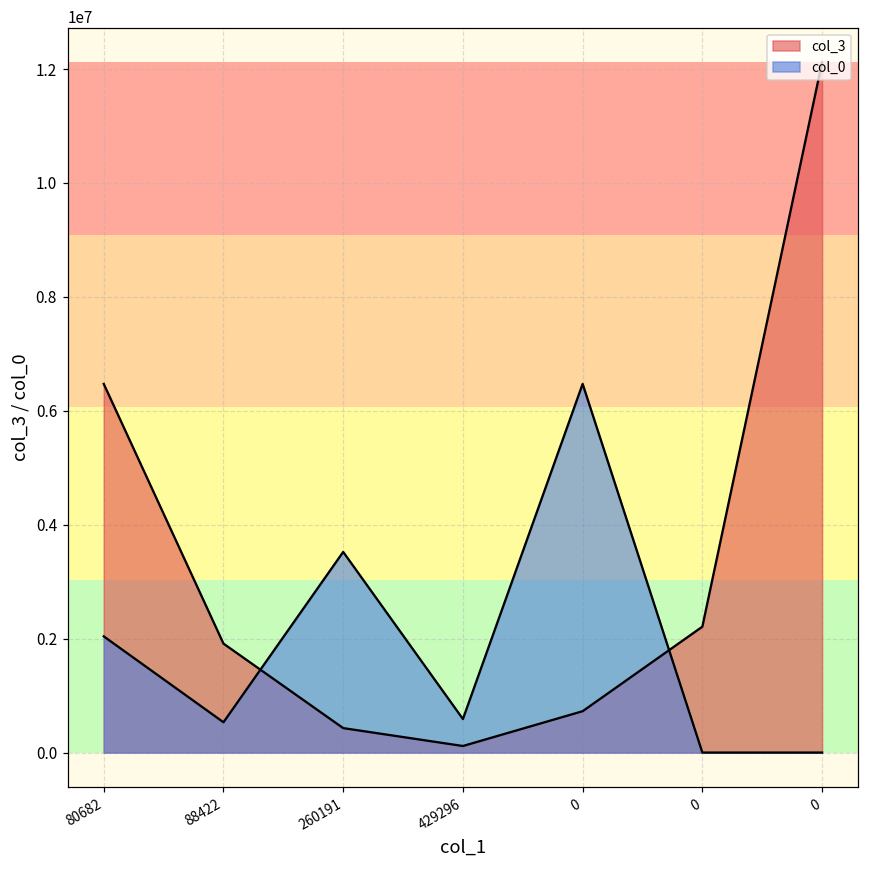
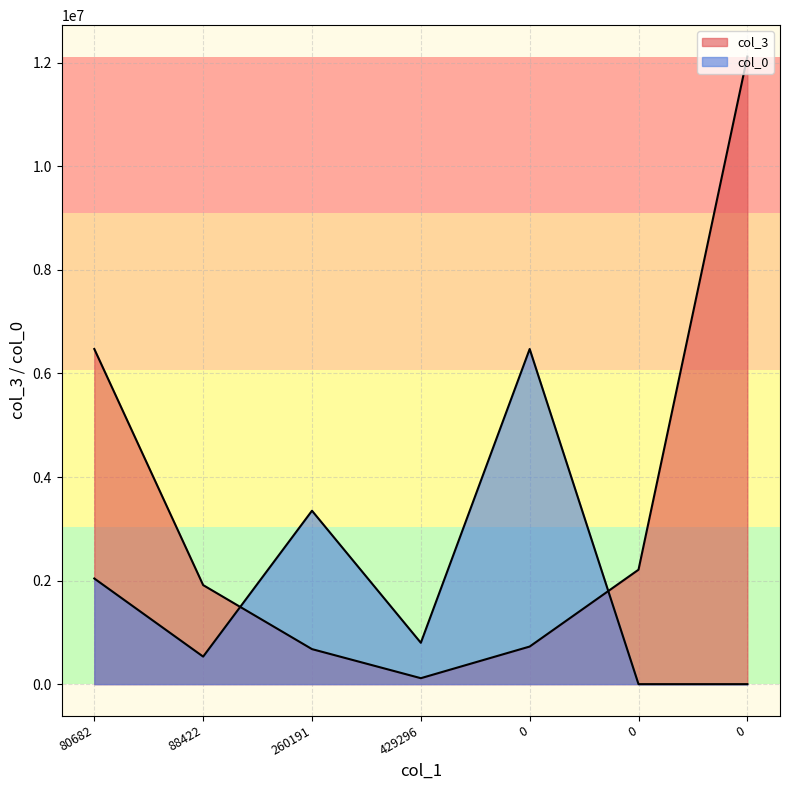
col_3, 260191: 400000 -> 700000
col_0, 260191: 3500000 -> 3300000
col_0, 429296: 600000 -> 800000
